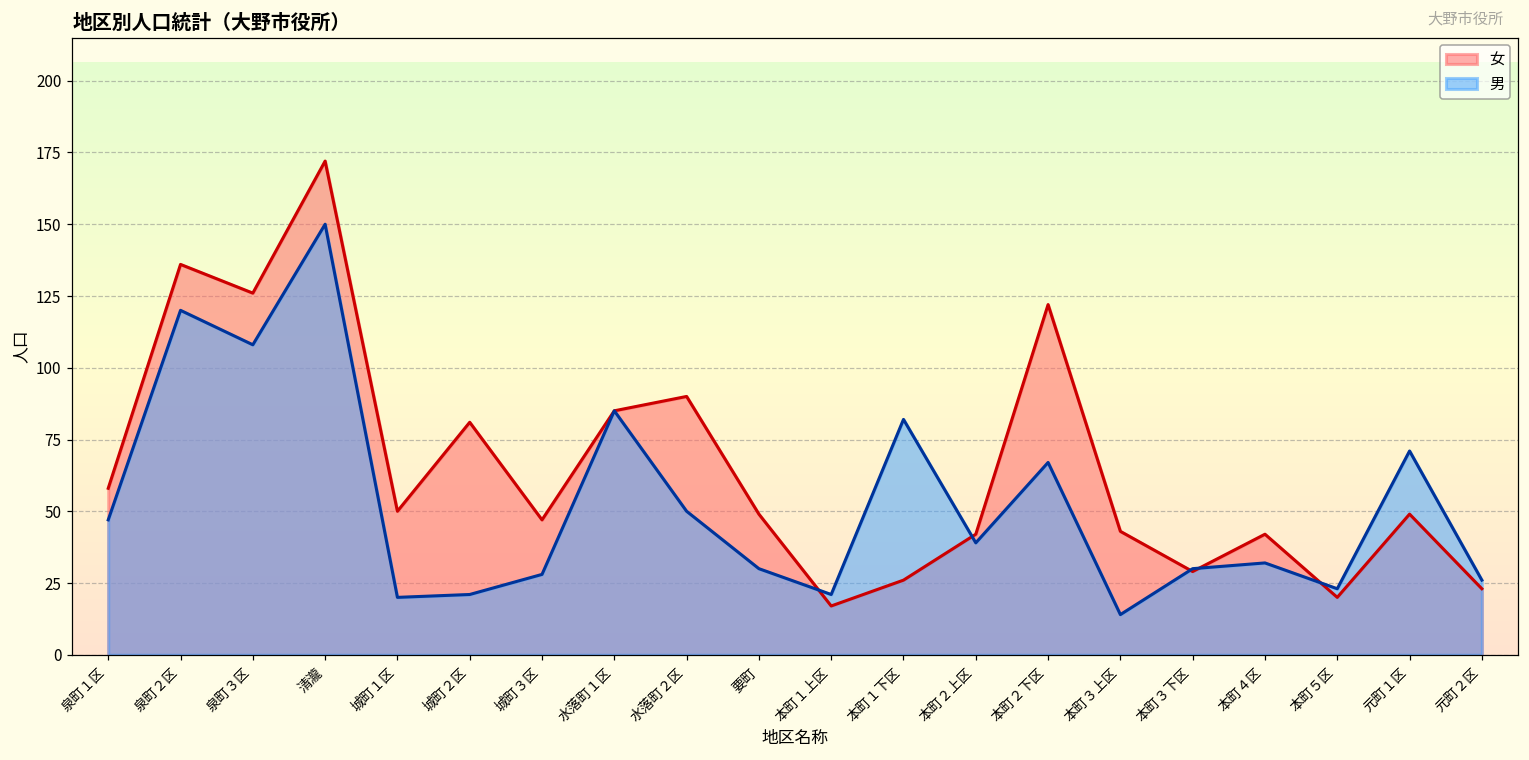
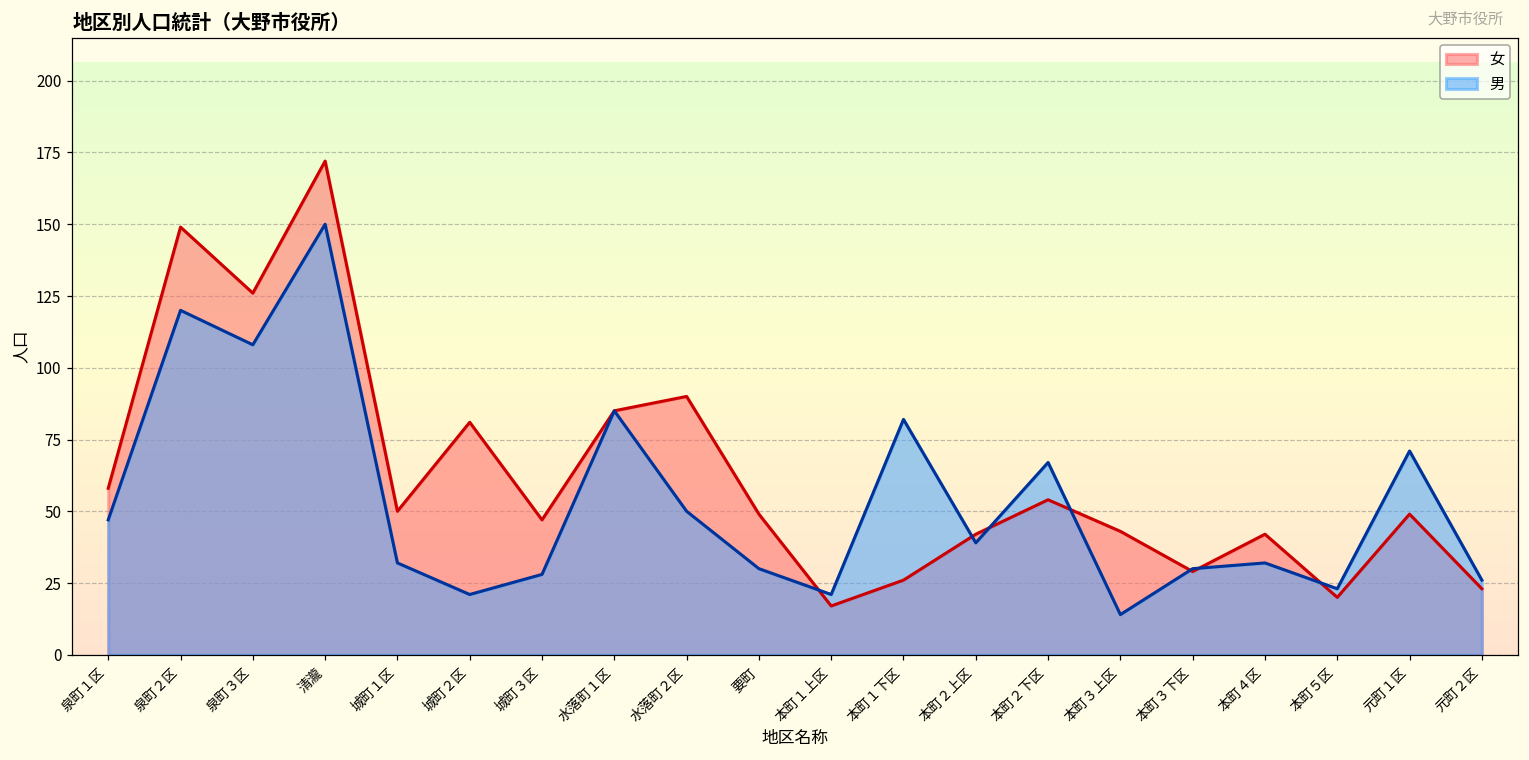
女, 泉町２区: 136 -> 149
男, 城町１区: 20 -> 32
女, 本町２下区: 122 -> 54
